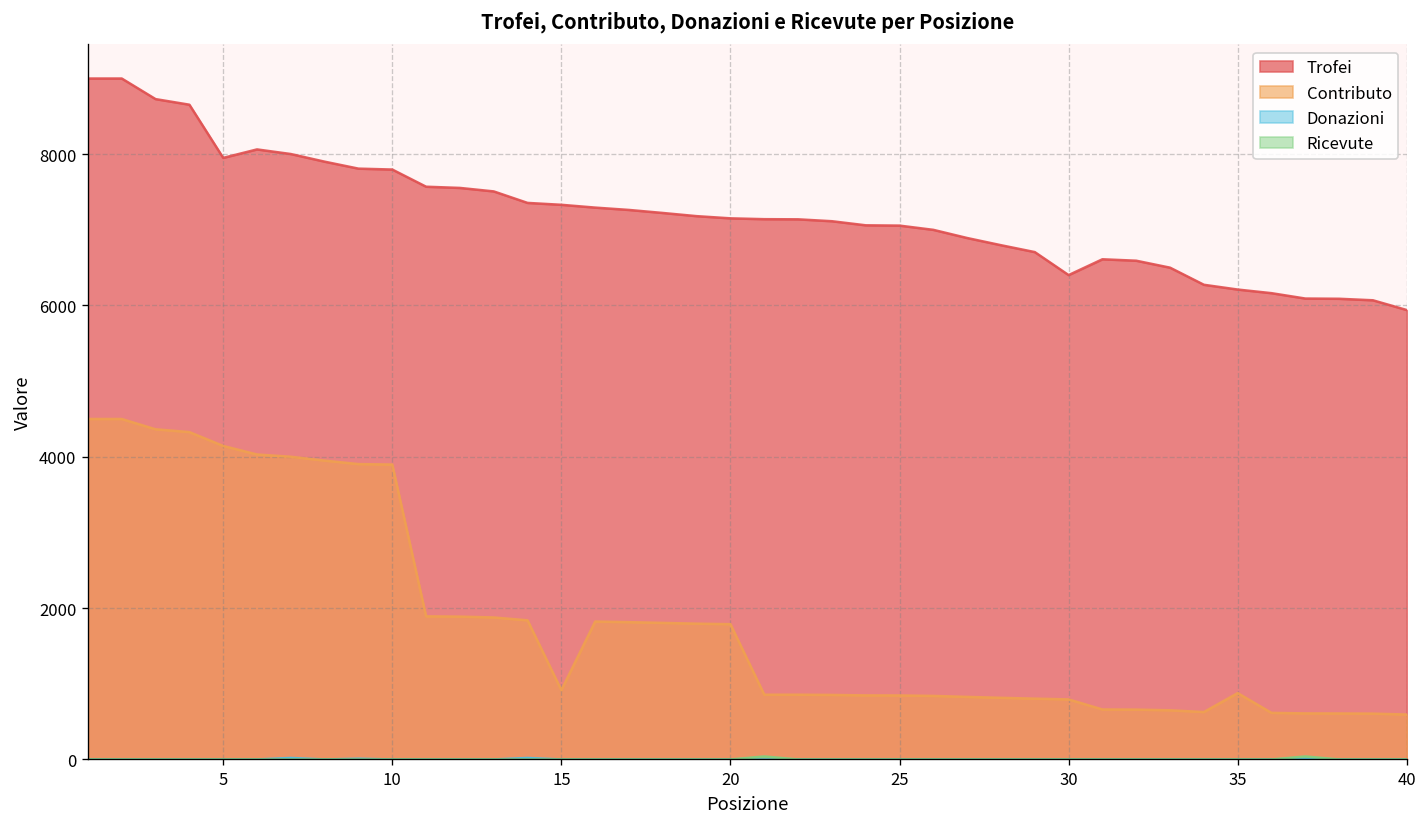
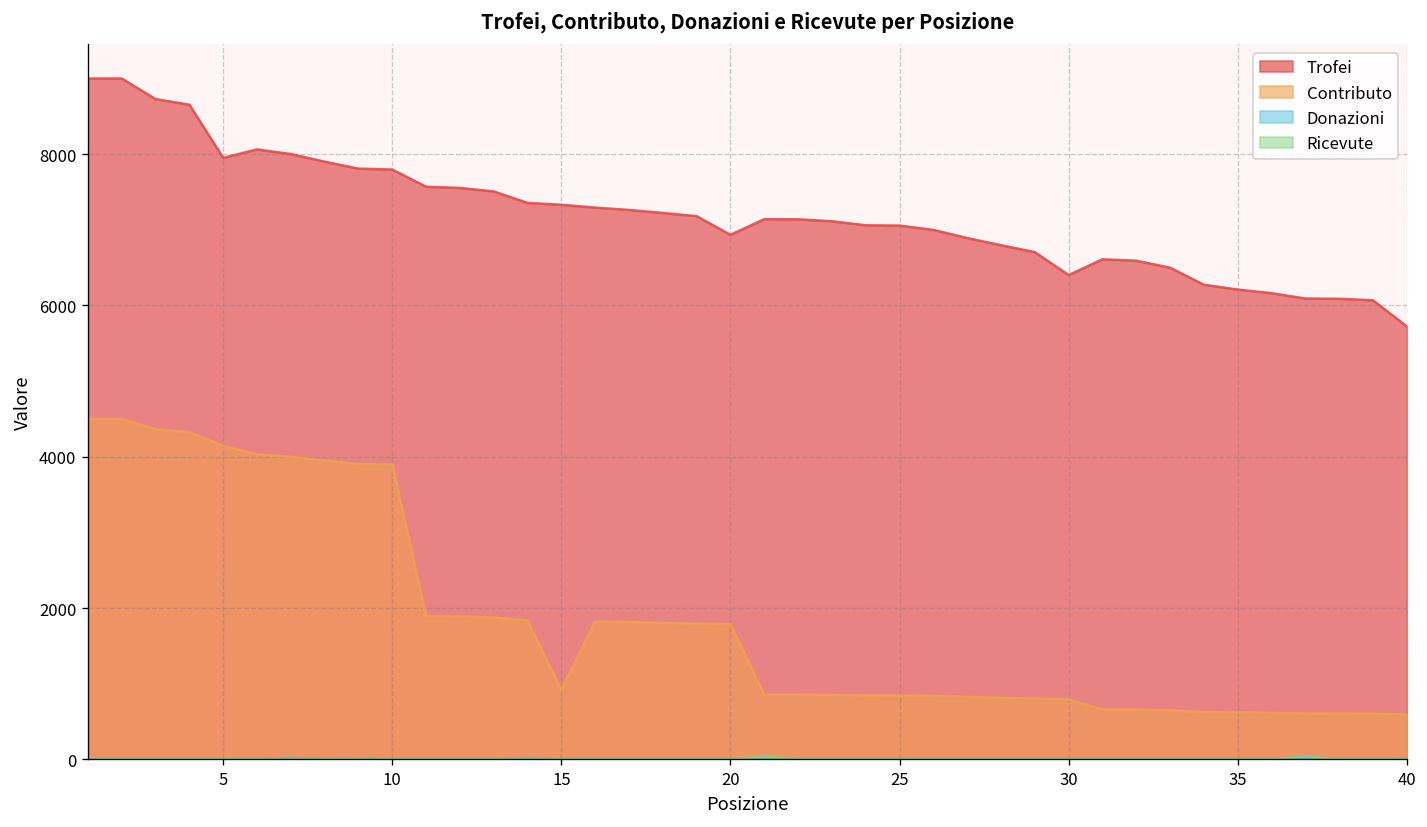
Trofei, 20: 7200 -> 6900
Contributo, 35: 900 -> 600
Trofei, 40: 5900 -> 5700
